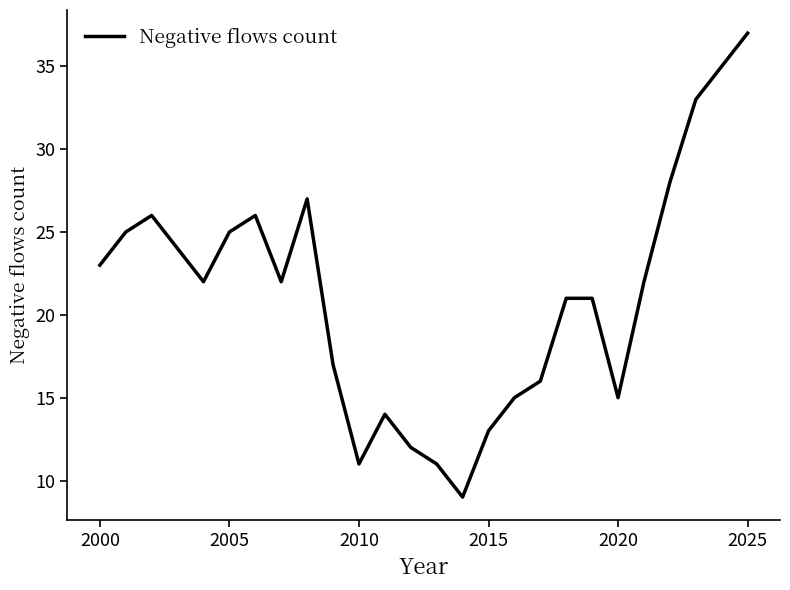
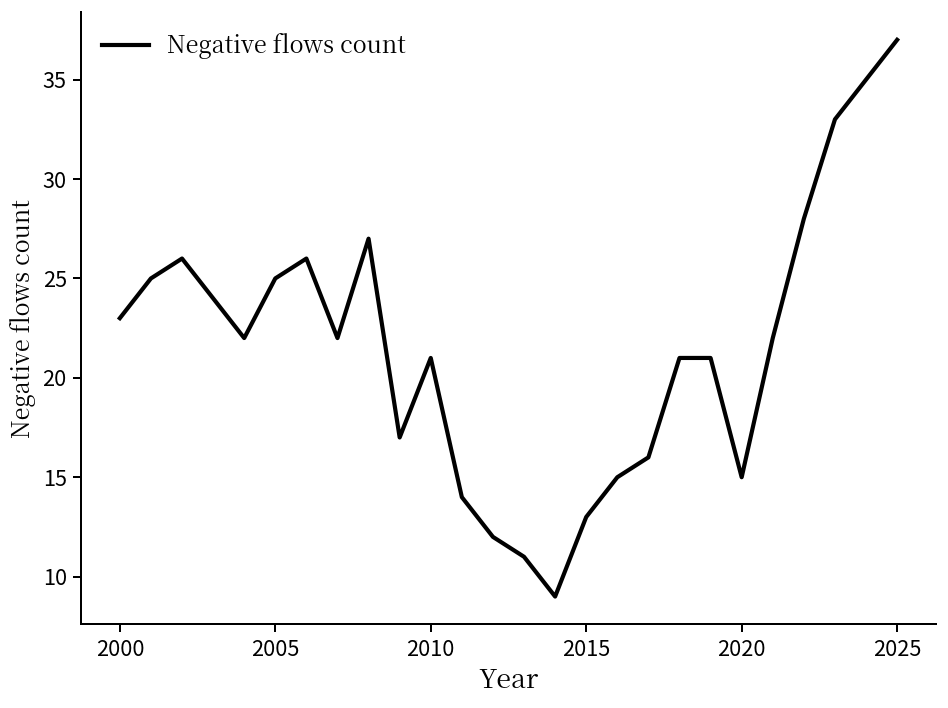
2010: 11 -> 21
